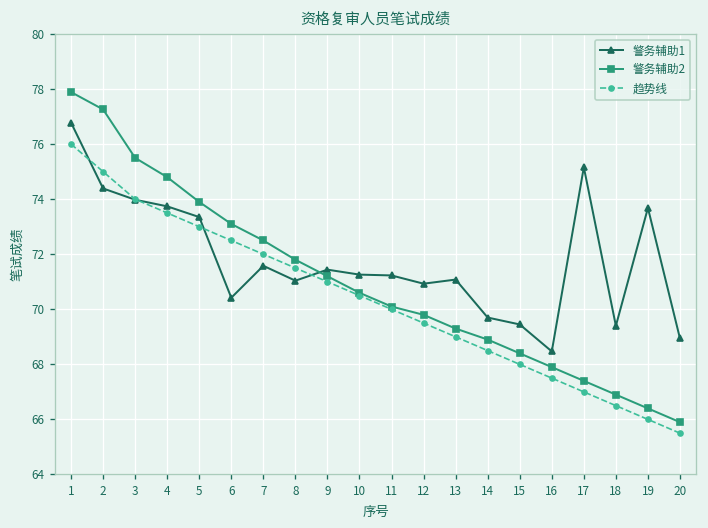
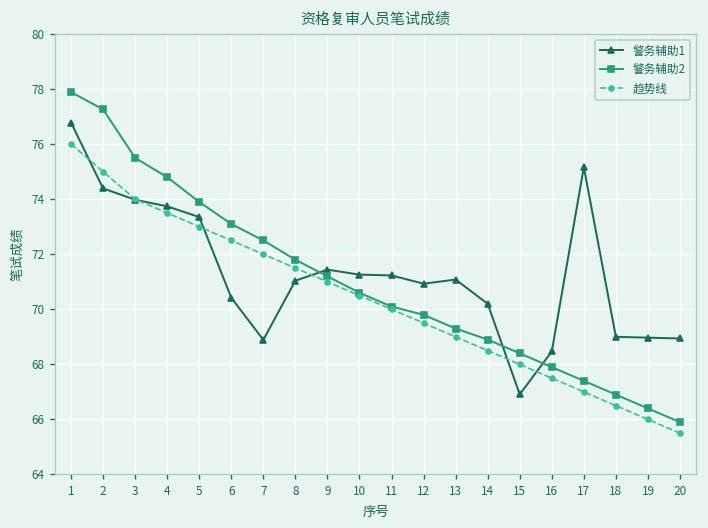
警务辅助1, 7: 71.6 -> 68.9
警务辅助1, 14: 69.7 -> 70.2
警务辅助1, 15: 69.5 -> 66.9
警务辅助1, 18: 69.4 -> 69.0
警务辅助1, 19: 73.7 -> 69.0
